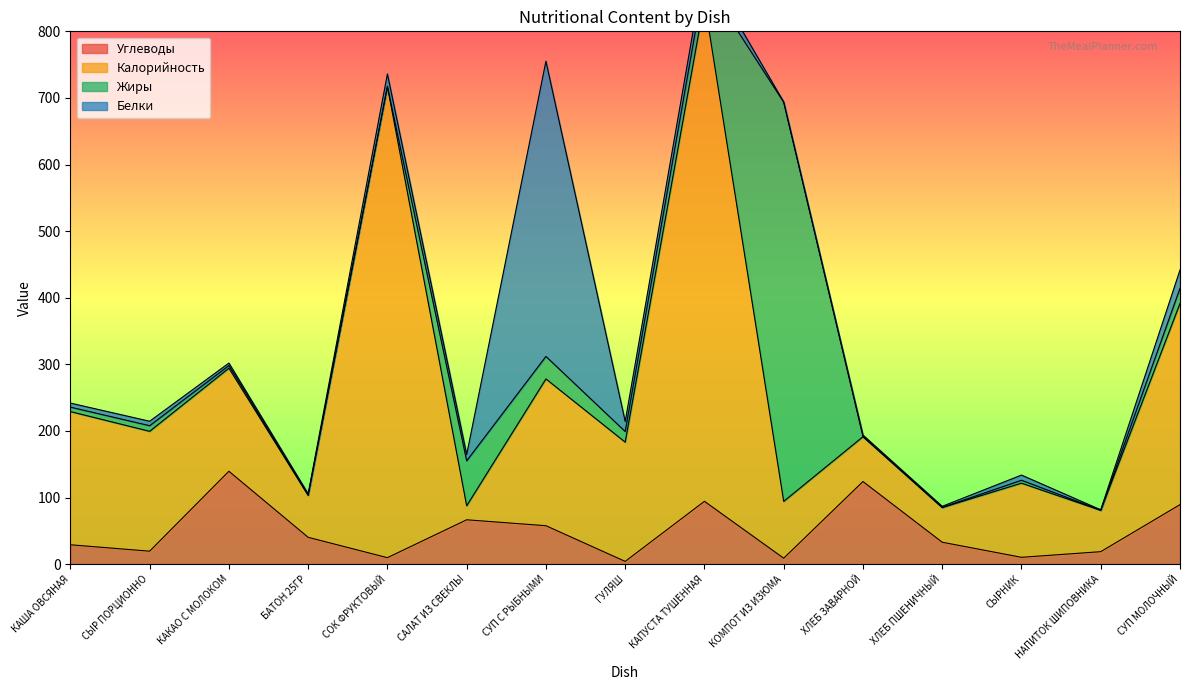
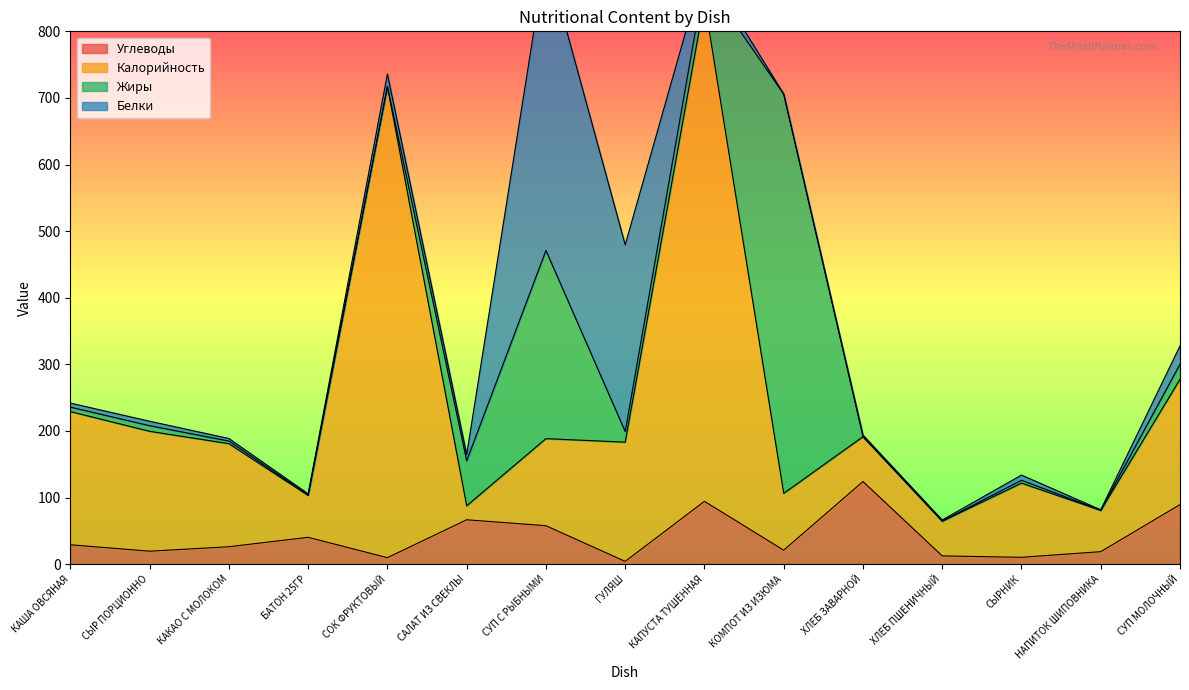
Углеводы, КАКАО С МОЛОКОМ: 140 -> 30
Калорийность, СУП С РЫБНЫМИ: 220 -> 130
Жиры, СУП С РЫБНЫМИ: 30 -> 280
Белки, ГУЛЯШ: 20 -> 280
Углеводы, КОМПОТ ИЗ ИЗЮМА: 10 -> 20
Углеводы, ХЛЕБ ПШЕНИЧНЫЙ: 30 -> 10
Калорийность, СУП МОЛОЧНЫЙ: 300 -> 190
